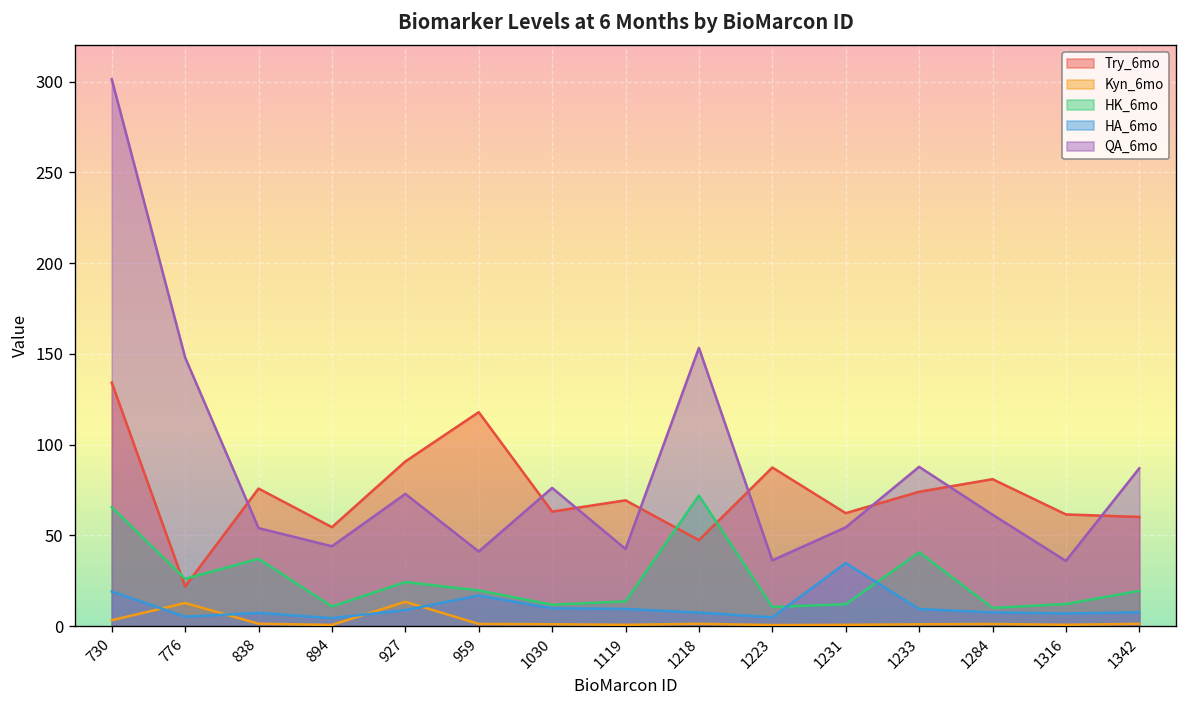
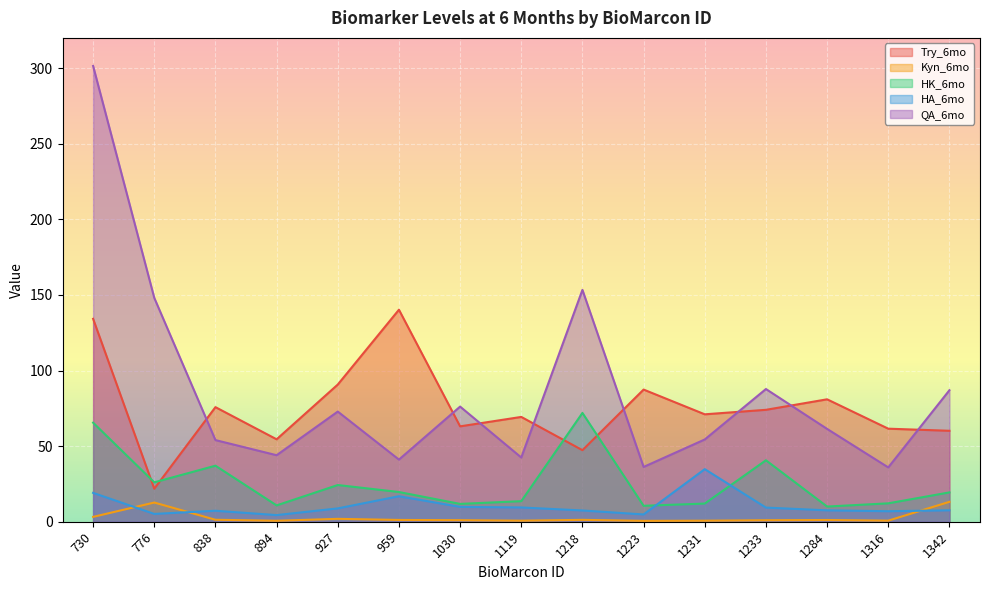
Kyn_6mo, 927: 13 -> 2
Try_6mo, 959: 118 -> 140
Try_6mo, 1231: 62 -> 71
Kyn_6mo, 1342: 1 -> 13
